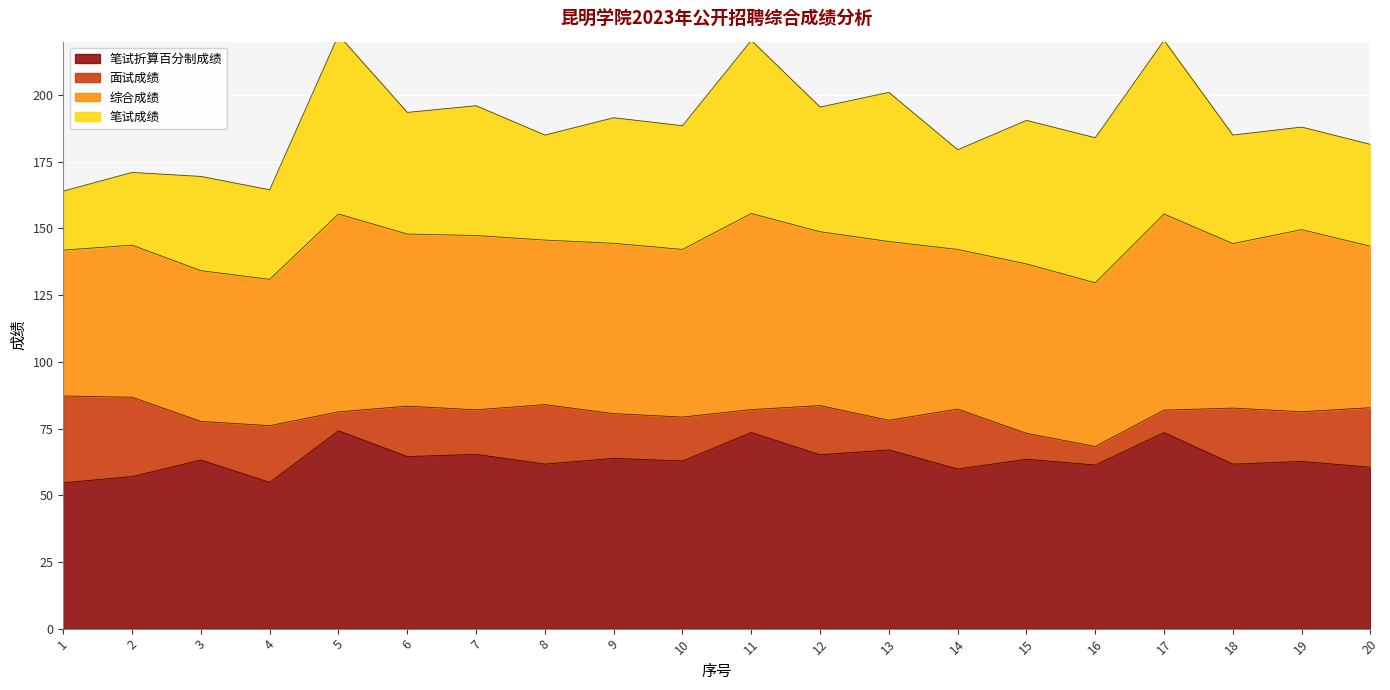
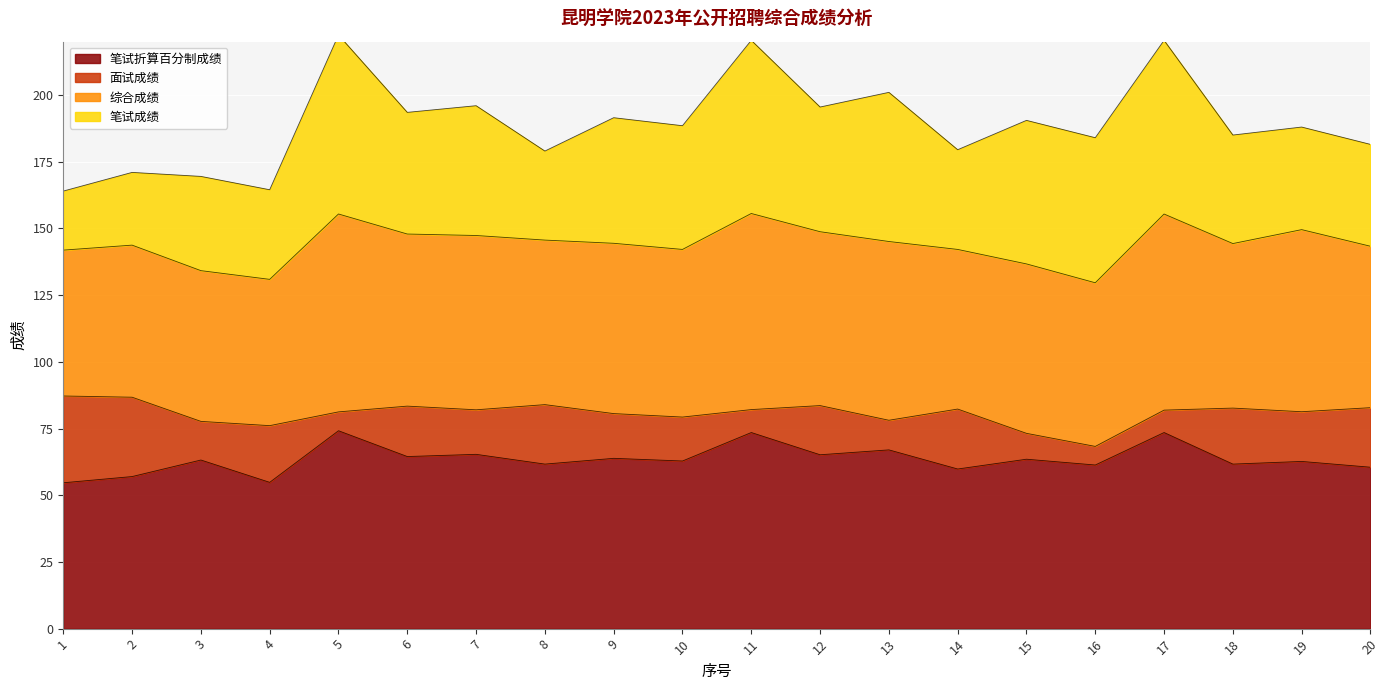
笔试成绩, 8: 185 -> 179
